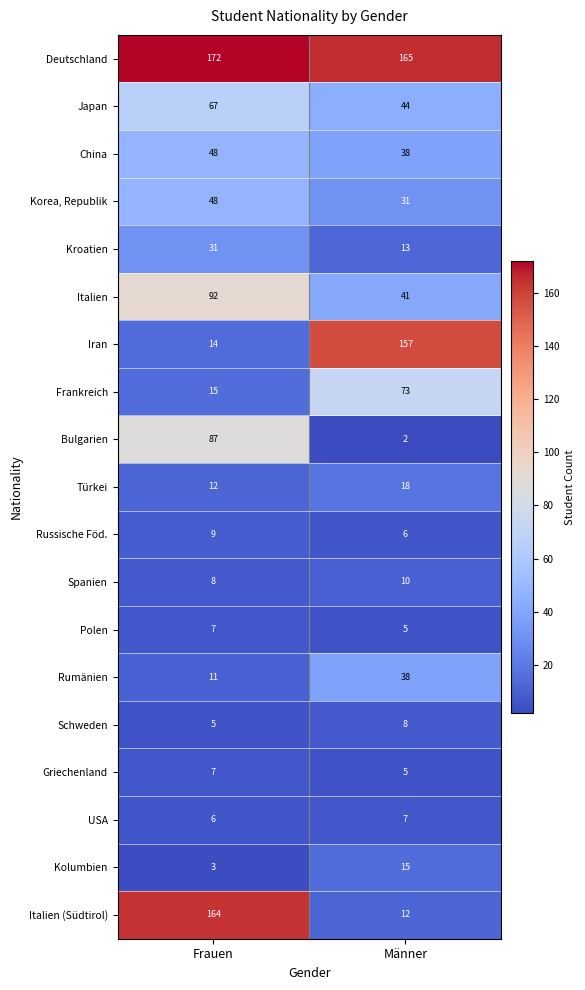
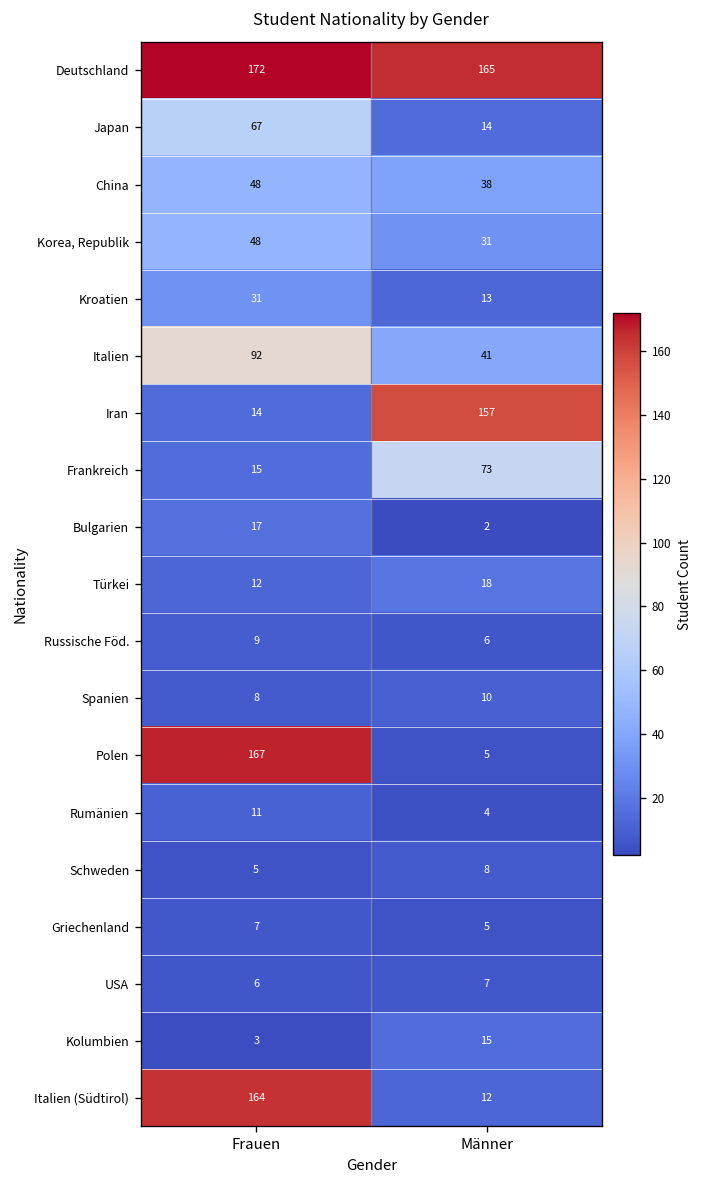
Japan, Männer: 44 -> 14
Bulgarien, Frauen: 87 -> 17
Polen, Frauen: 7 -> 167
Rumänien, Männer: 38 -> 4
